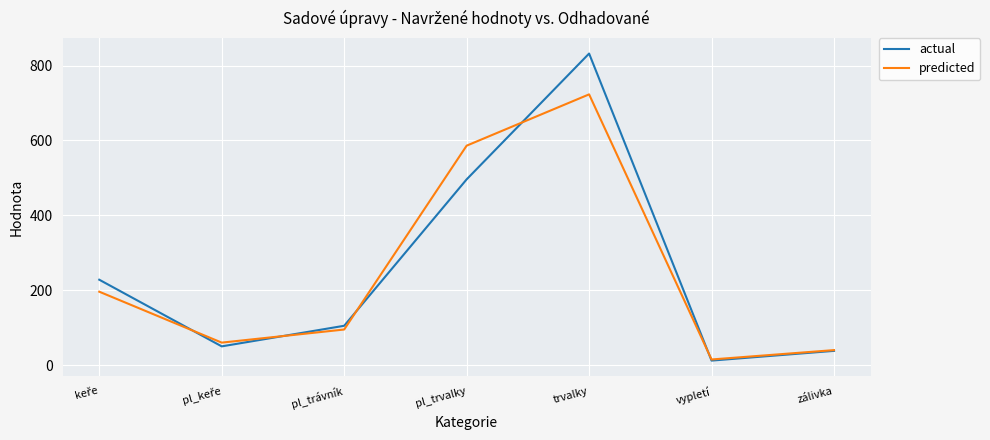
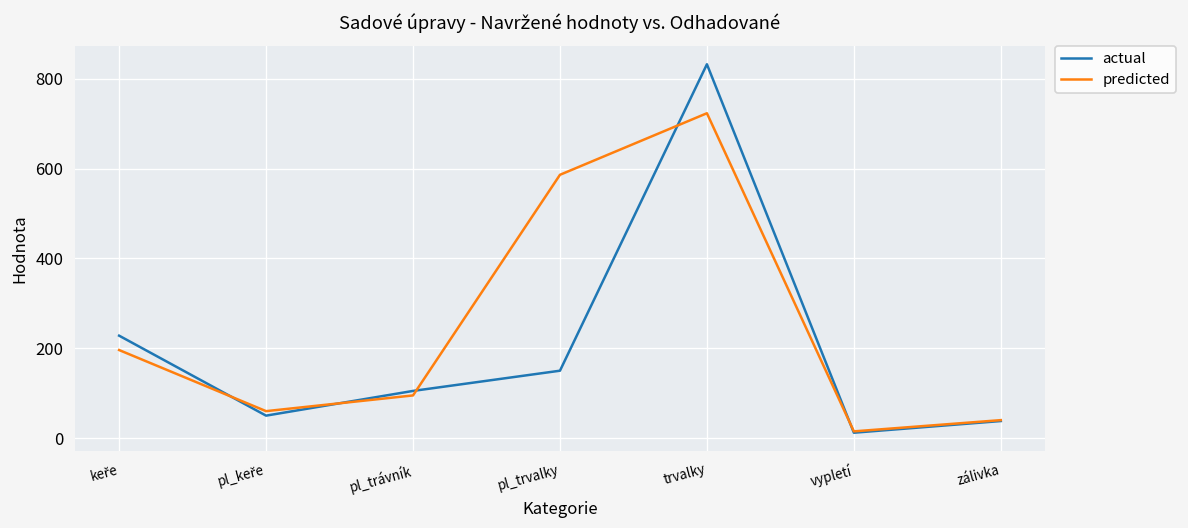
actual, pl_trvalky: 500 -> 150
